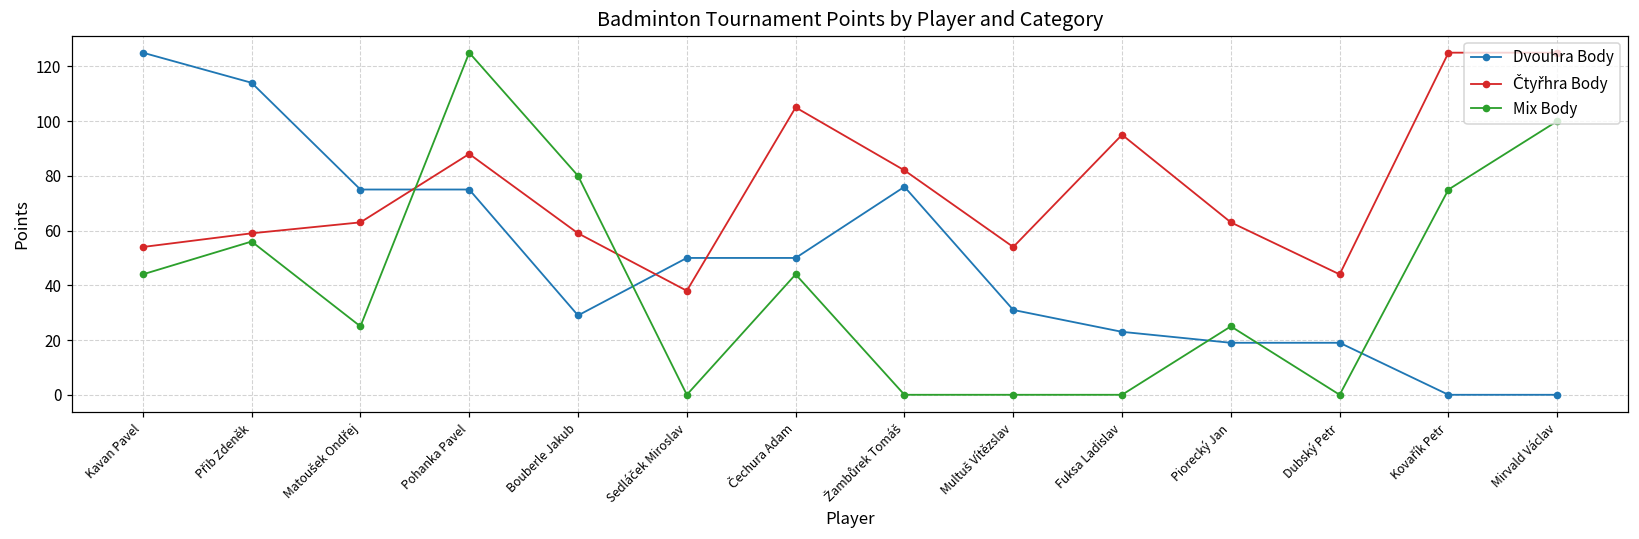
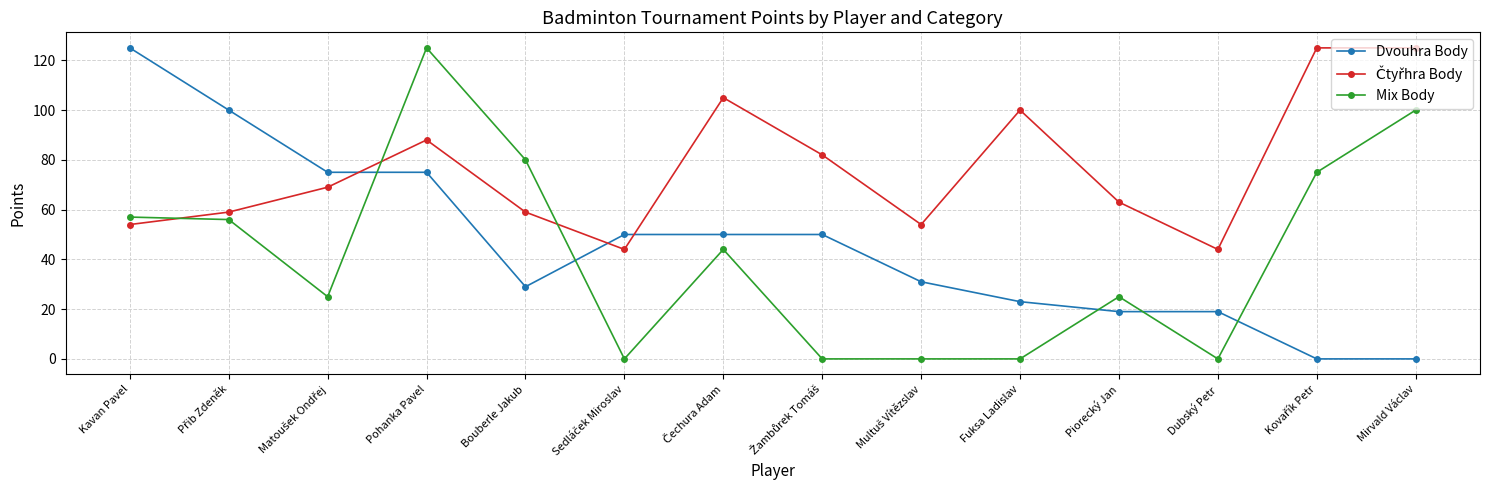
Mix Body, Kavan Pavel: 44 -> 57
Dvouhra Body, Přib Zdeněk: 114 -> 100
Čtyřhra Body, Matoušek Ondřej: 63 -> 69
Čtyřhra Body, Sedláček Miroslav: 38 -> 44
Dvouhra Body, Žambůrek Tomáš: 76 -> 50
Čtyřhra Body, Fuksa Ladislav: 95 -> 100
